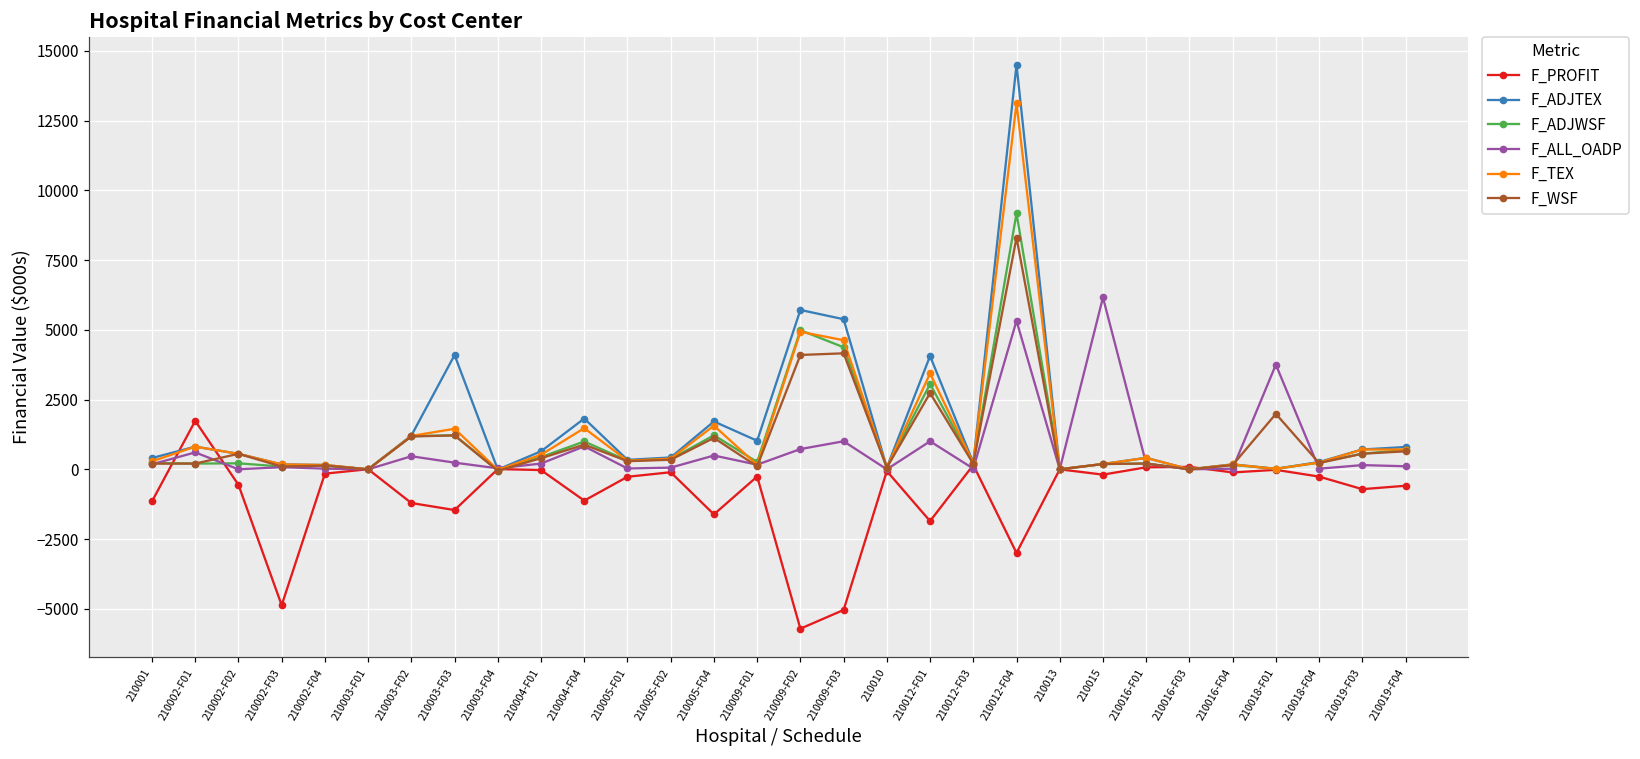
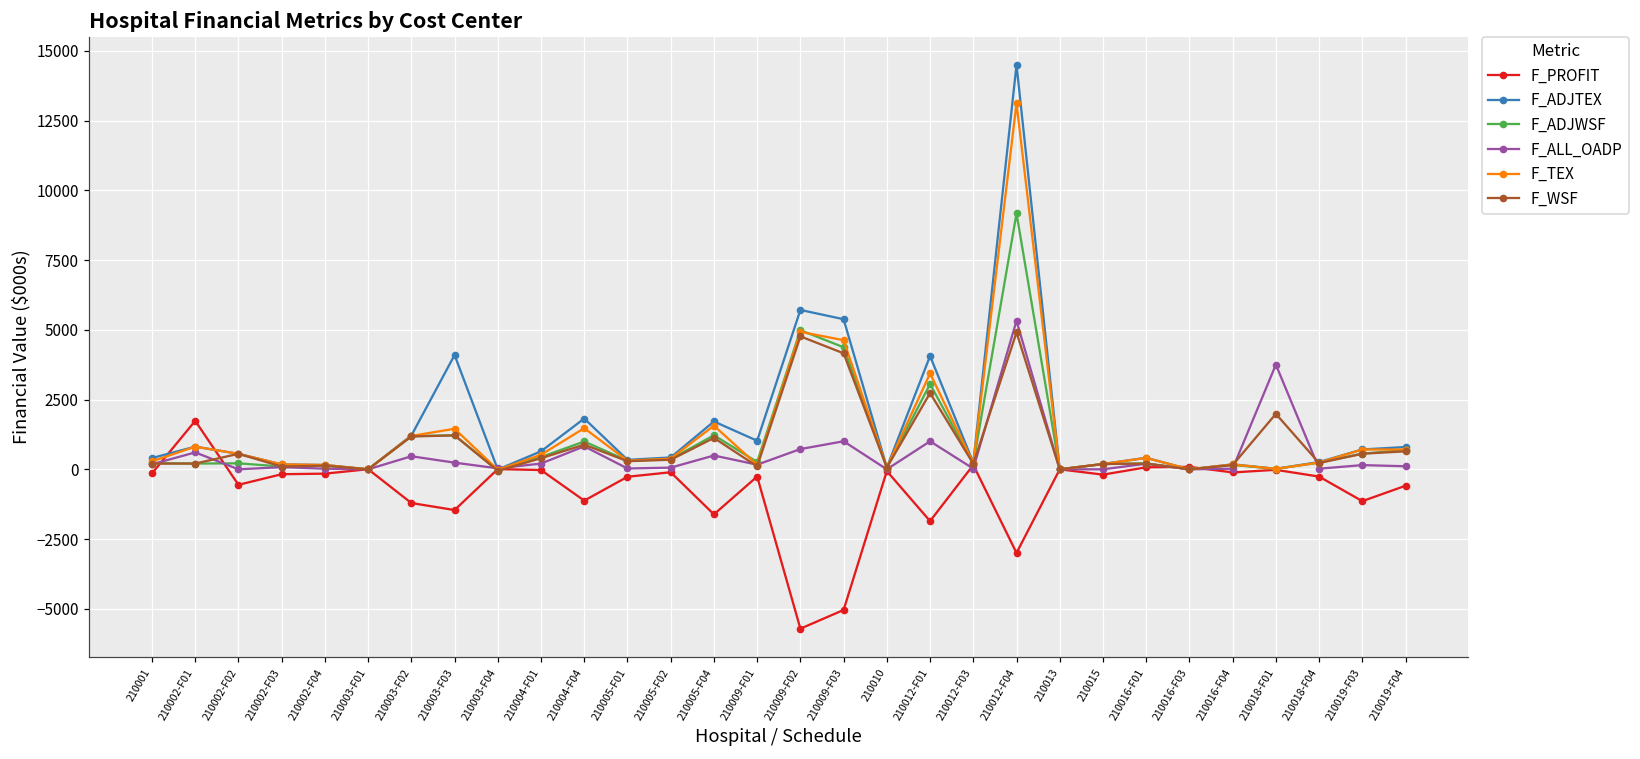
F_PROFIT, 210001: -1100 -> -100
F_PROFIT, 210002-F03: -4900 -> -200
F_WSF, 210009-F02: 4100 -> 4800
F_WSF, 210012-F04: 8300 -> 4900
F_ALL_OADP, 210015: 6200 -> 0
F_PROFIT, 210019-F03: -700 -> -1100
